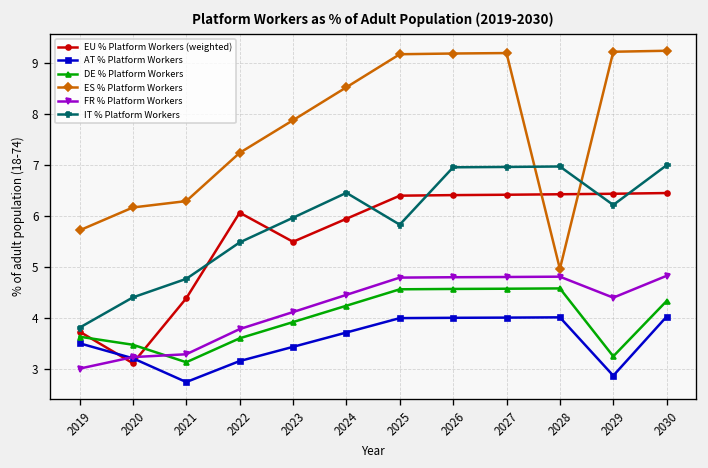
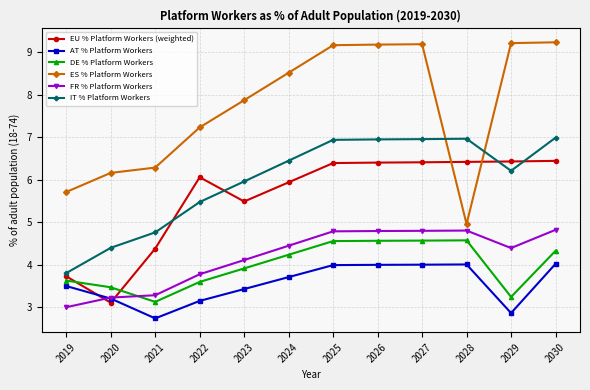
IT % Platform Workers, 2025: 5.8 -> 6.9
